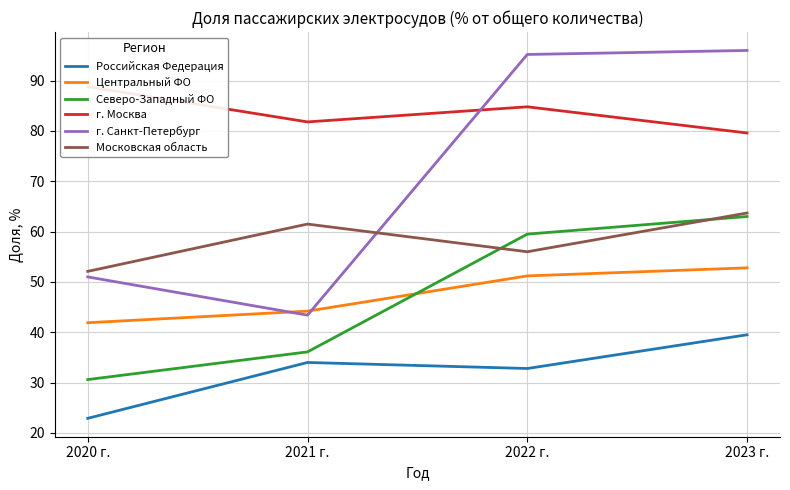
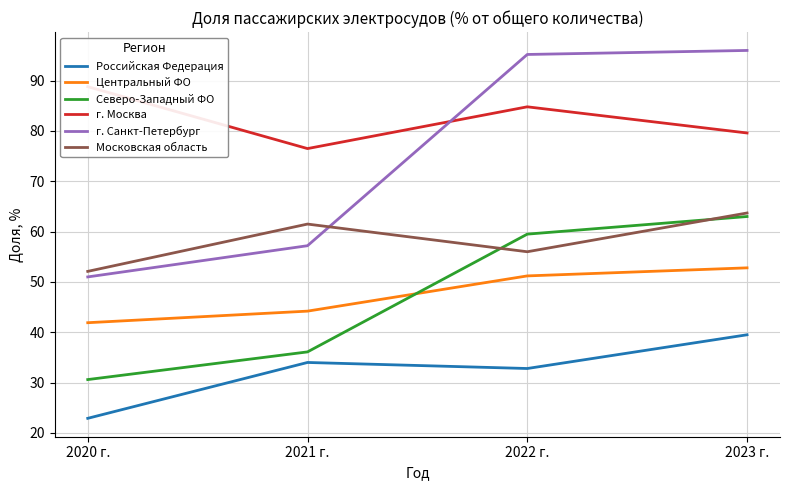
г. Москва, 2021 г.: 82 -> 77
г. Санкт-Петербург, 2021 г.: 43 -> 57
